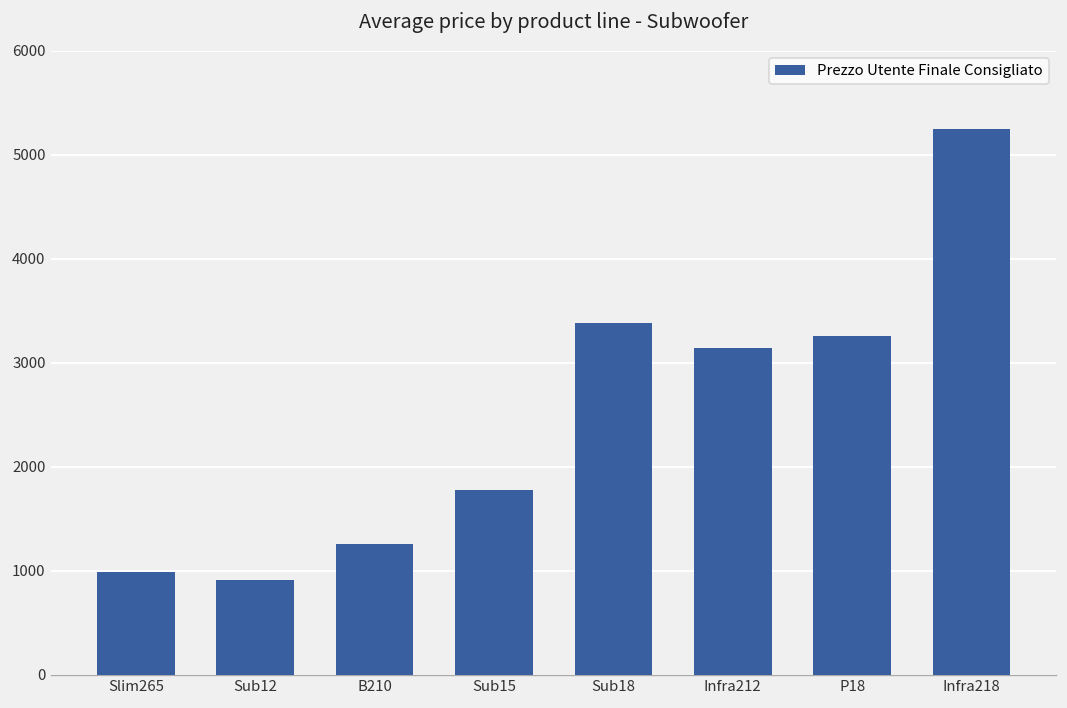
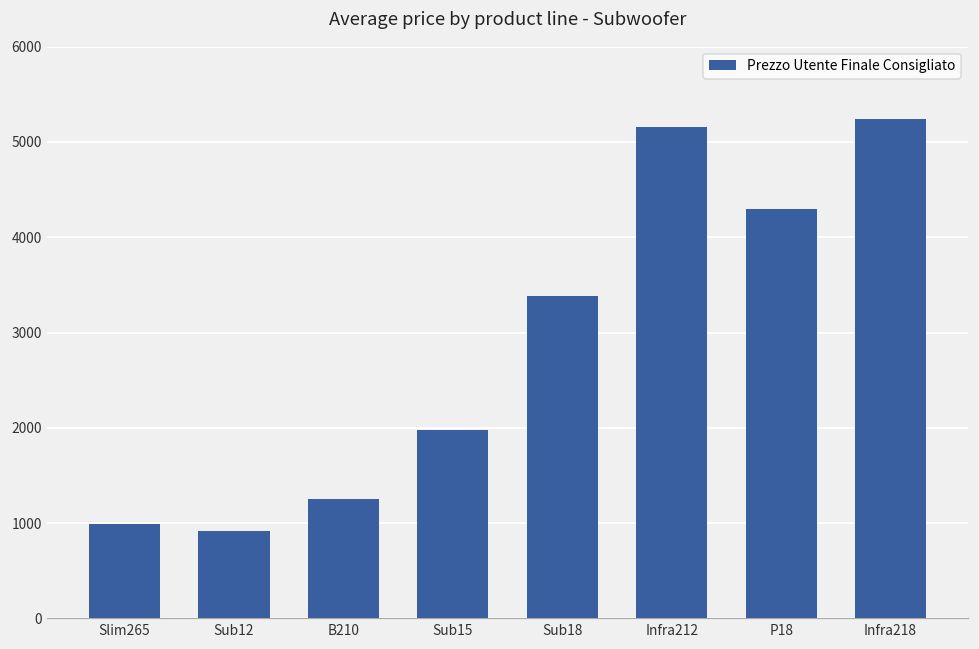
Sub15: 1800 -> 2000
Infra212: 3100 -> 5200
P18: 3300 -> 4300
